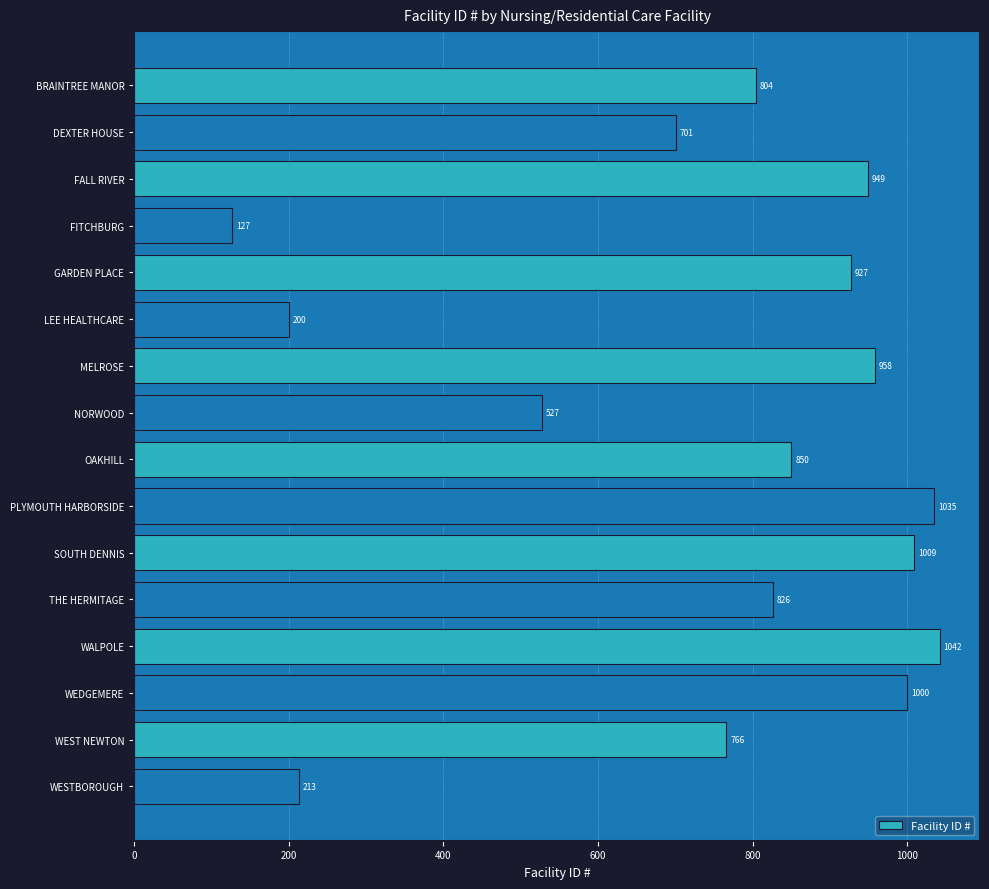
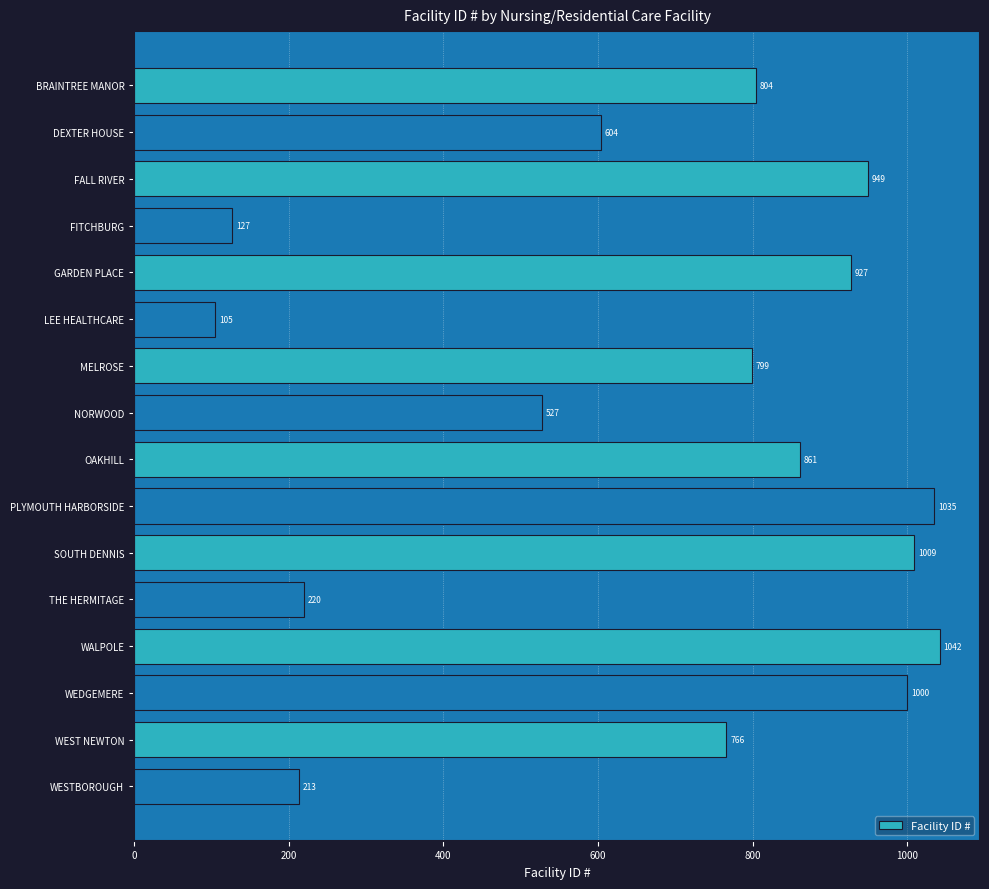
DEXTER HOUSE: 701 -> 604
LEE HEALTHCARE: 200 -> 105
MELROSE: 958 -> 799
OAKHILL: 850 -> 861
THE HERMITAGE: 826 -> 220
